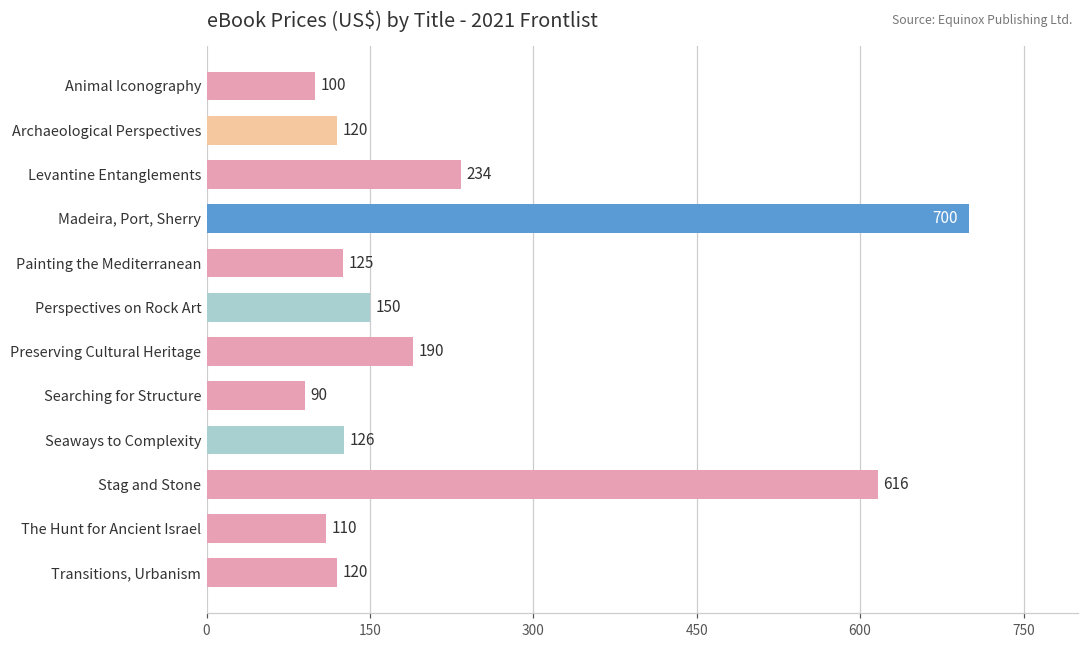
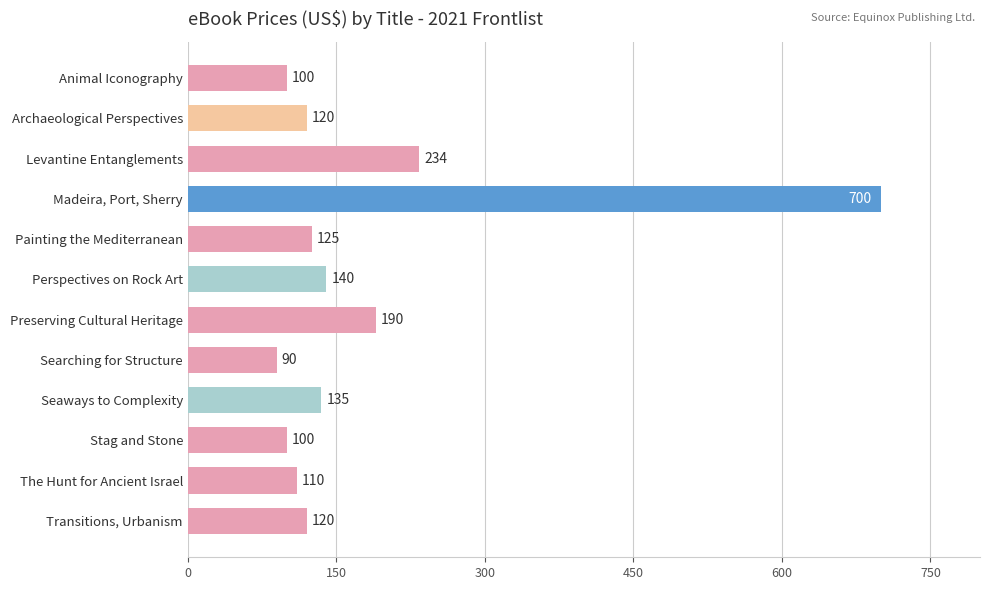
Perspectives on Rock Art: 150 -> 140
Seaways to Complexity: 126 -> 135
Stag and Stone: 616 -> 100
